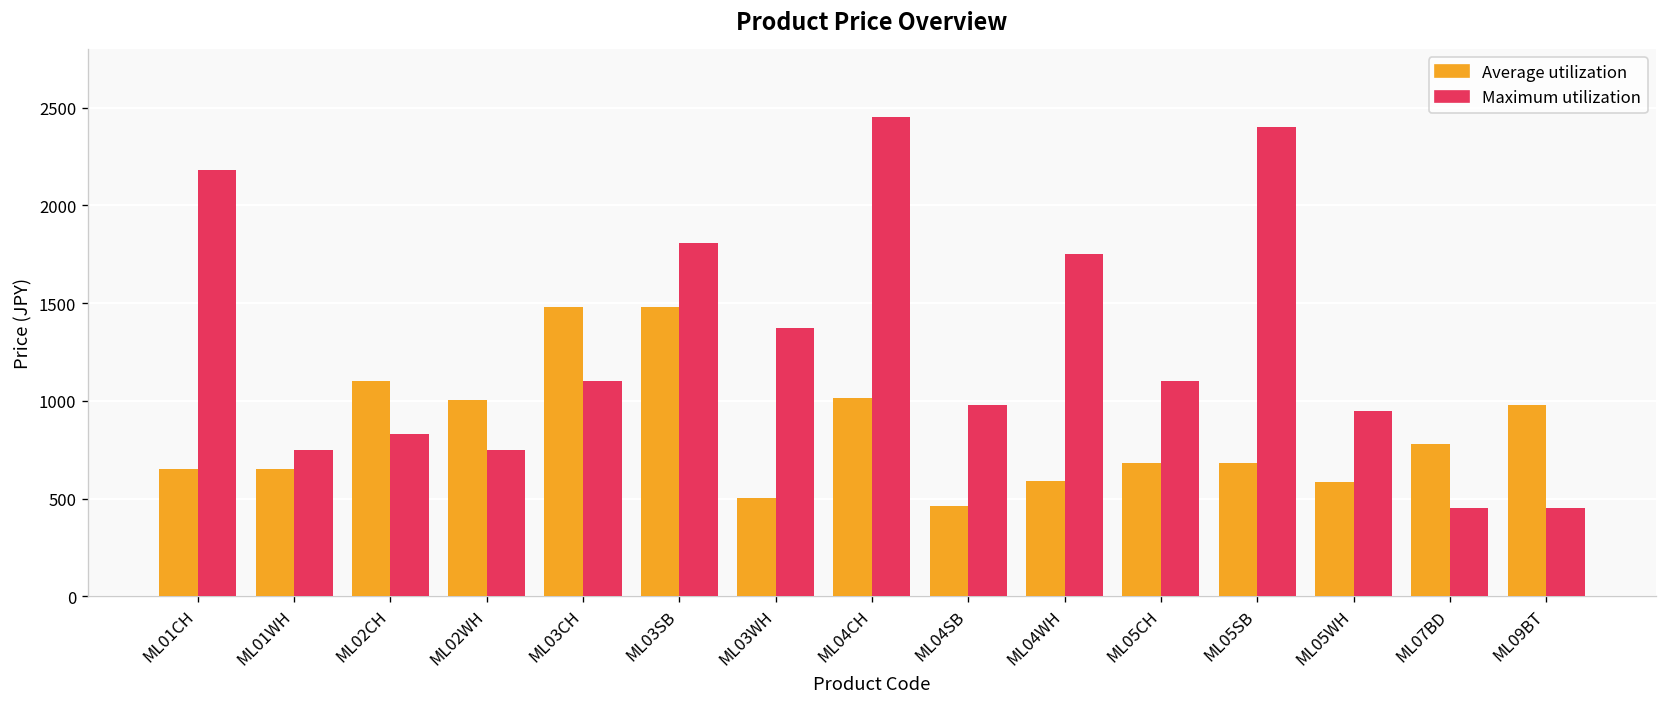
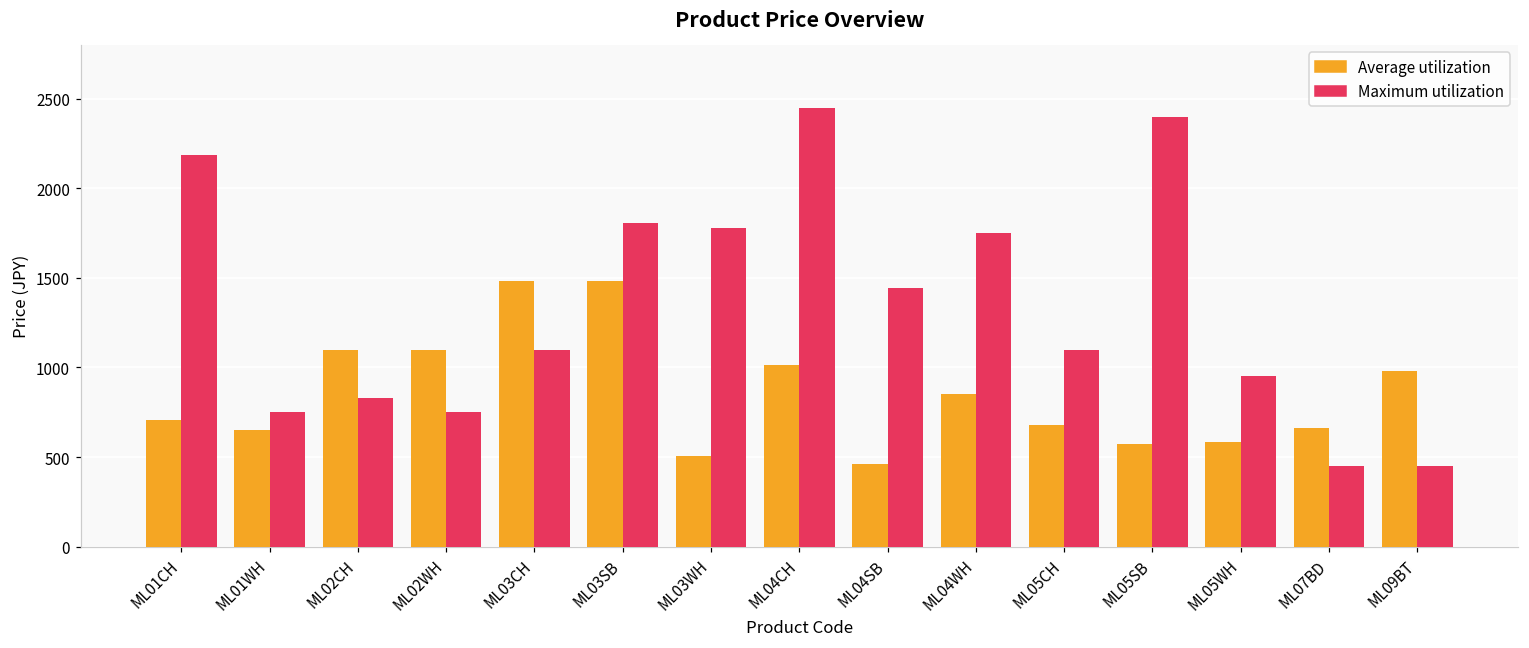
Average utilization, ML01CH: 650 -> 700
Average utilization, ML02WH: 1000 -> 1100
Maximum utilization, ML03WH: 1380 -> 1780
Maximum utilization, ML04SB: 980 -> 1440
Average utilization, ML04WH: 590 -> 850
Average utilization, ML05SB: 680 -> 570
Average utilization, ML07BD: 780 -> 660
